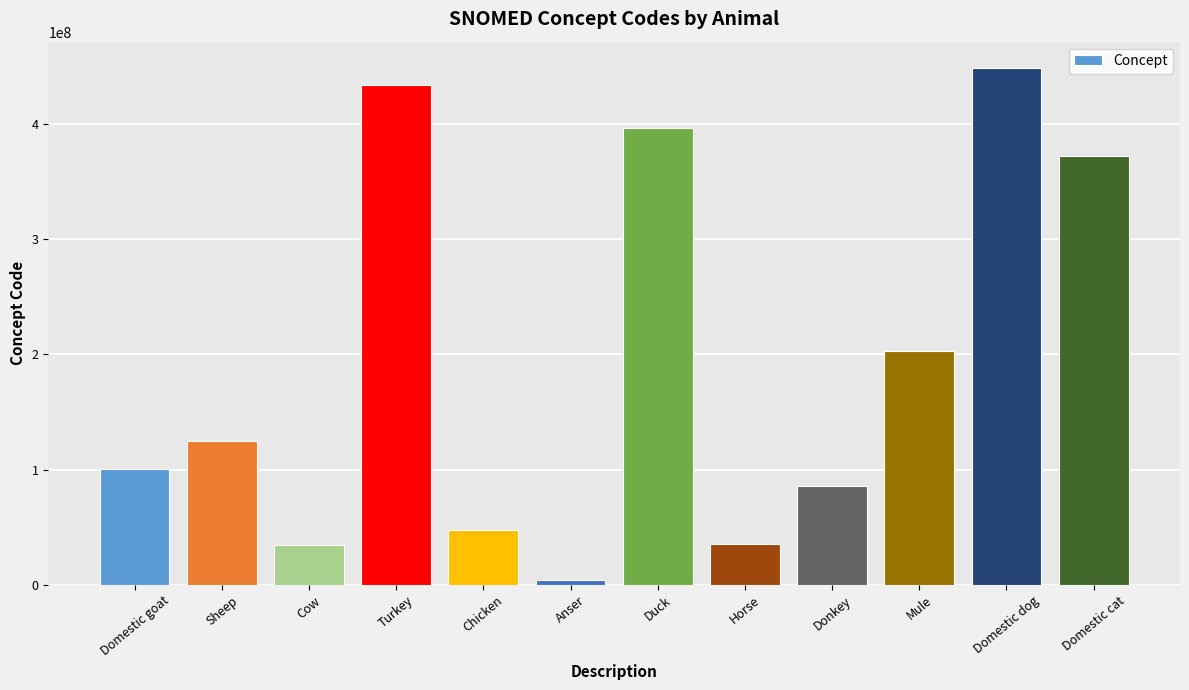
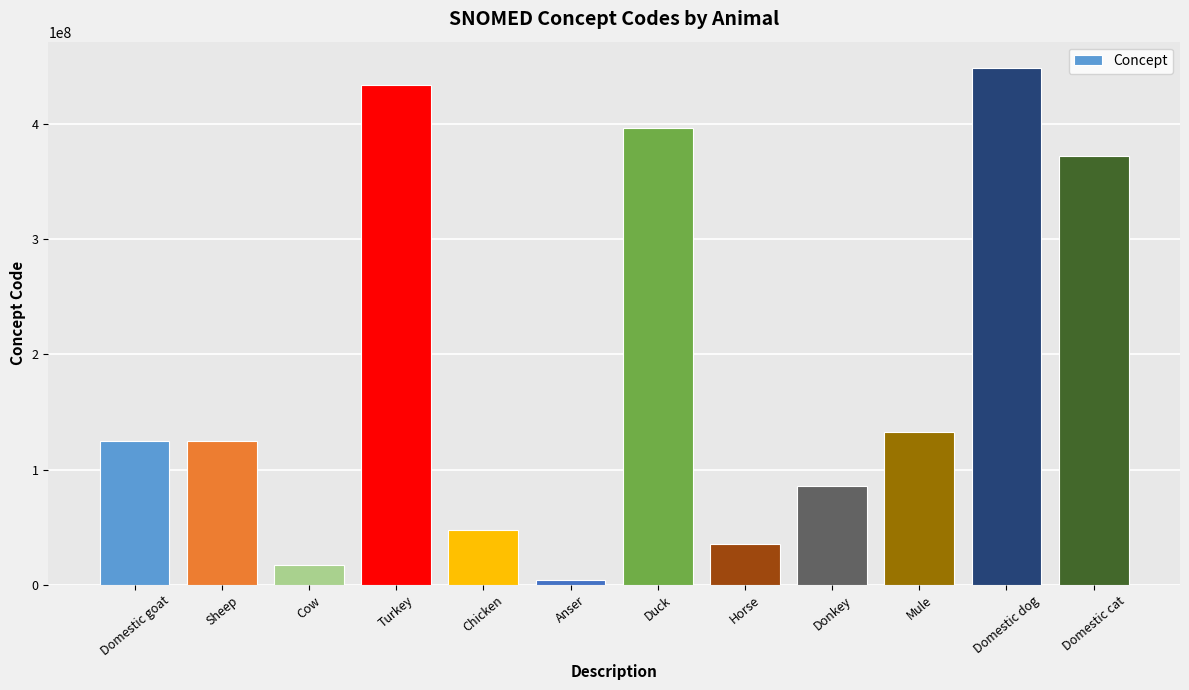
Domestic goat: 100000000 -> 125000000
Cow: 35000000 -> 17000000
Mule: 203000000 -> 133000000
